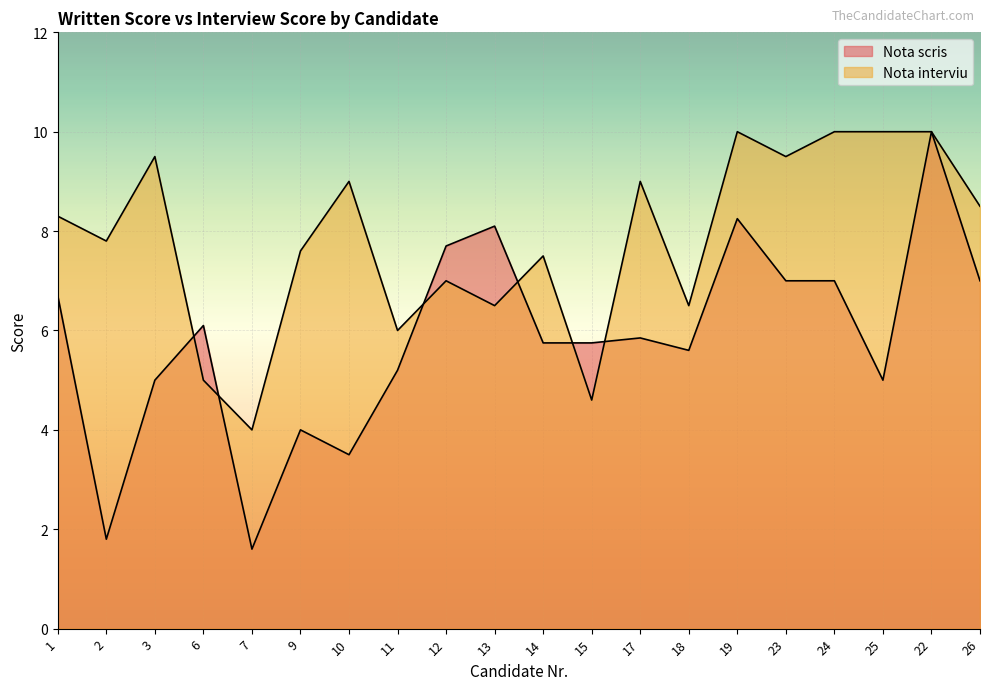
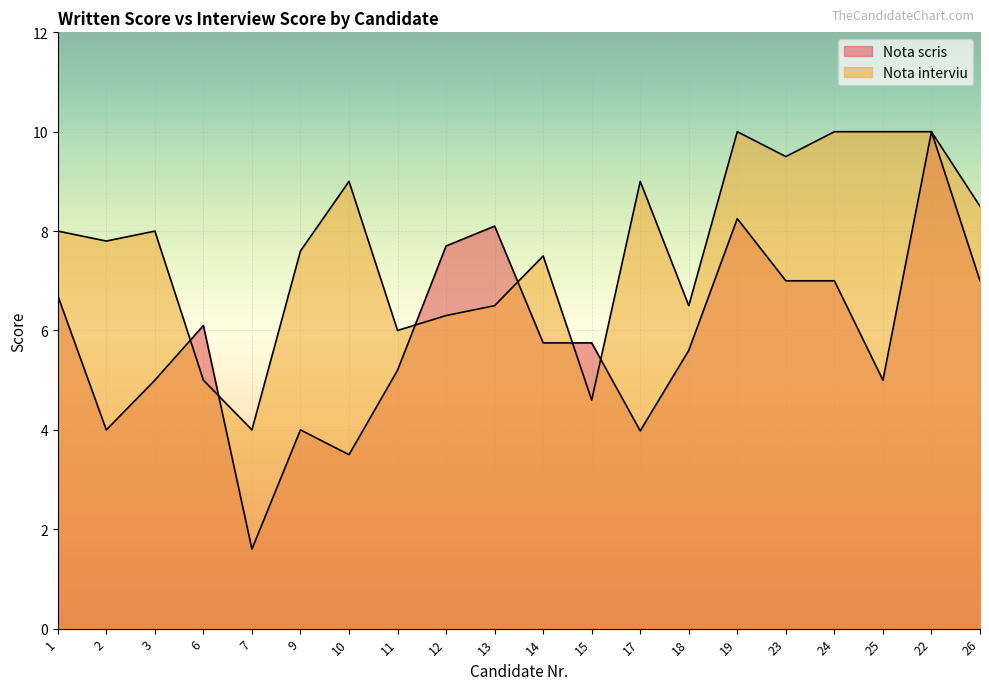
Nota interviu, 1: 8.3 -> 8.0
Nota scris, 2: 1.8 -> 4.0
Nota interviu, 3: 9.5 -> 8.0
Nota interviu, 12: 7.0 -> 6.3
Nota scris, 17: 5.9 -> 4.0
